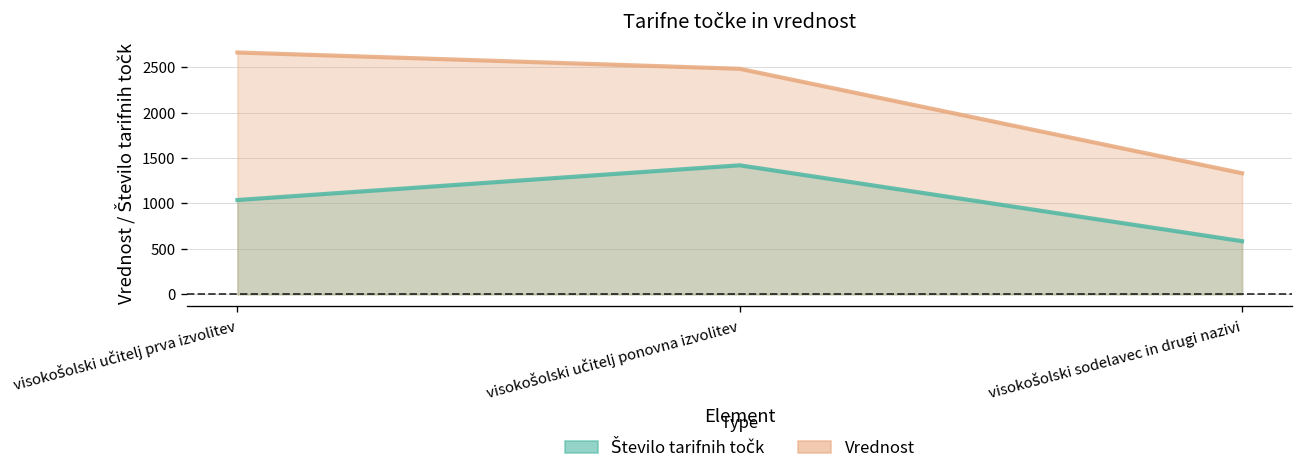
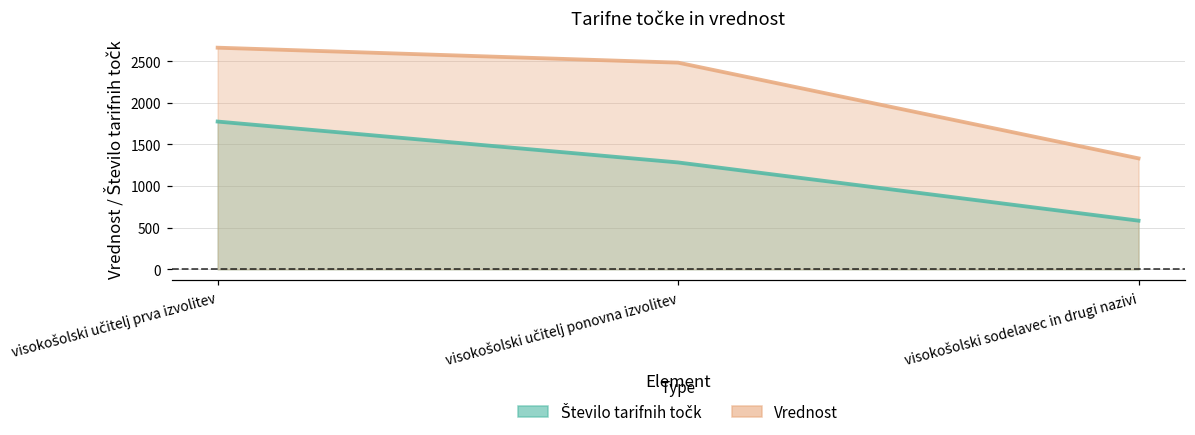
Število tarifnih točk, visokošolski učitelj prva izvolitev: 1000 -> 1800
Število tarifnih točk, visokošolski učitelj ponovna izvolitev: 1400 -> 1300
